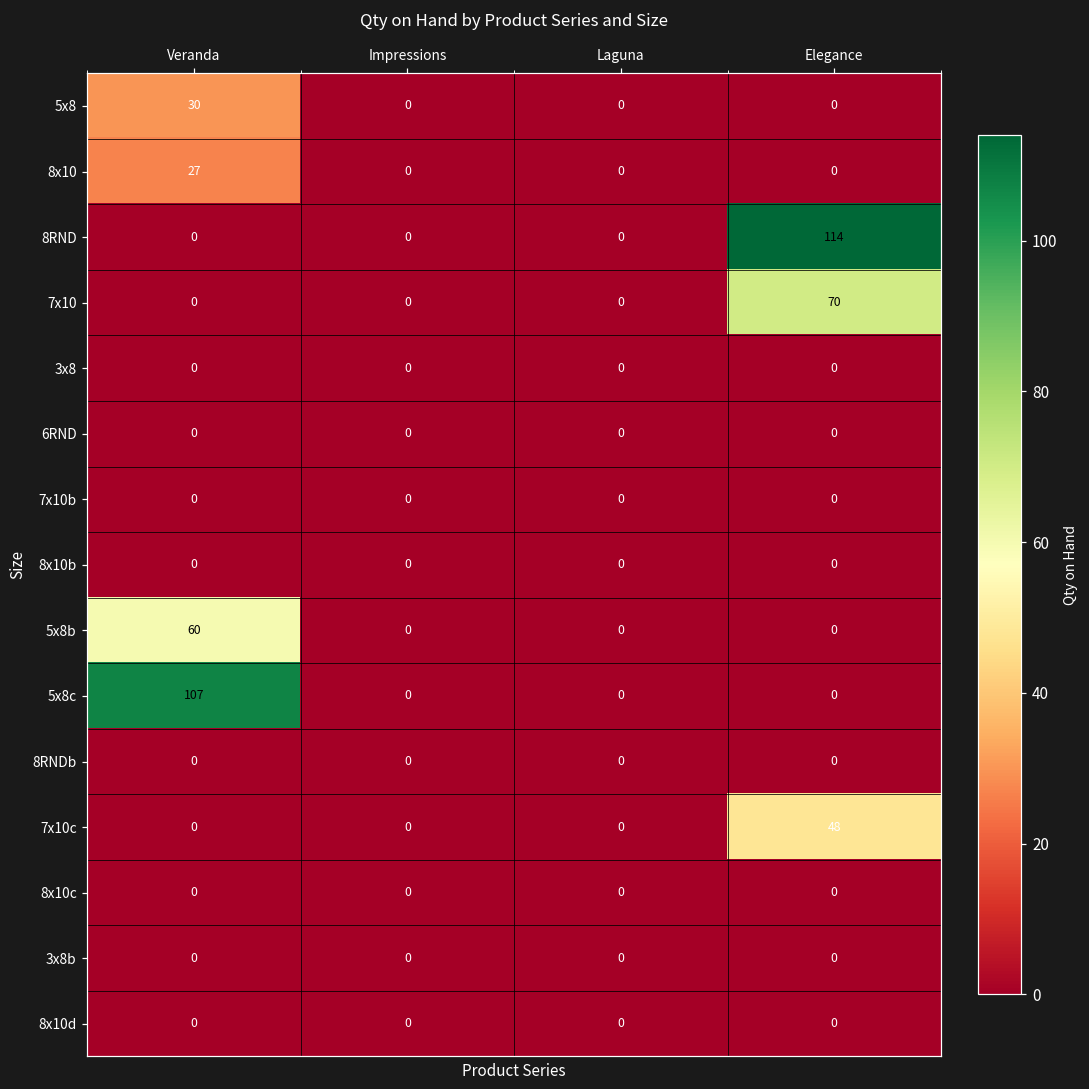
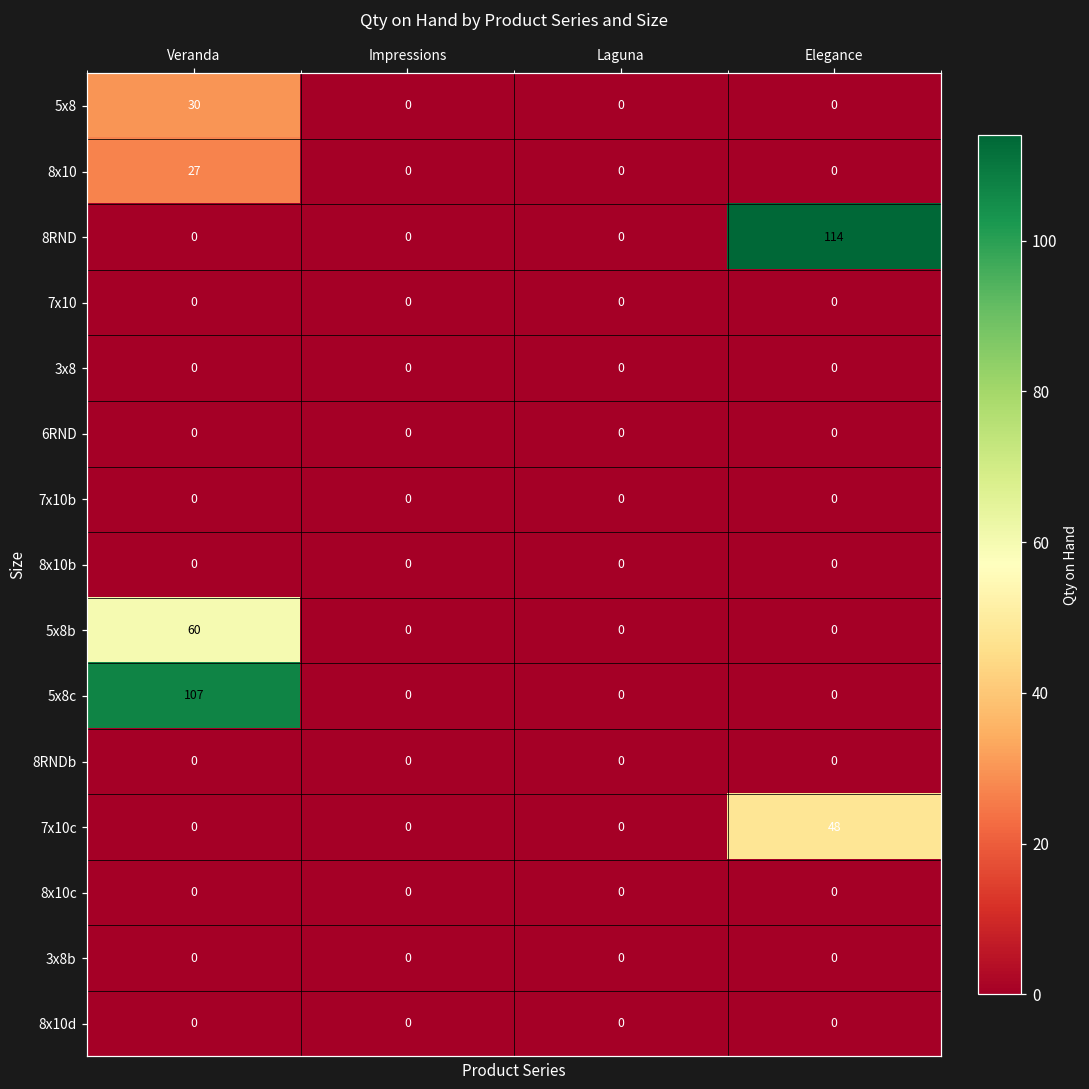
7x10, Elegance: 70 -> 0
